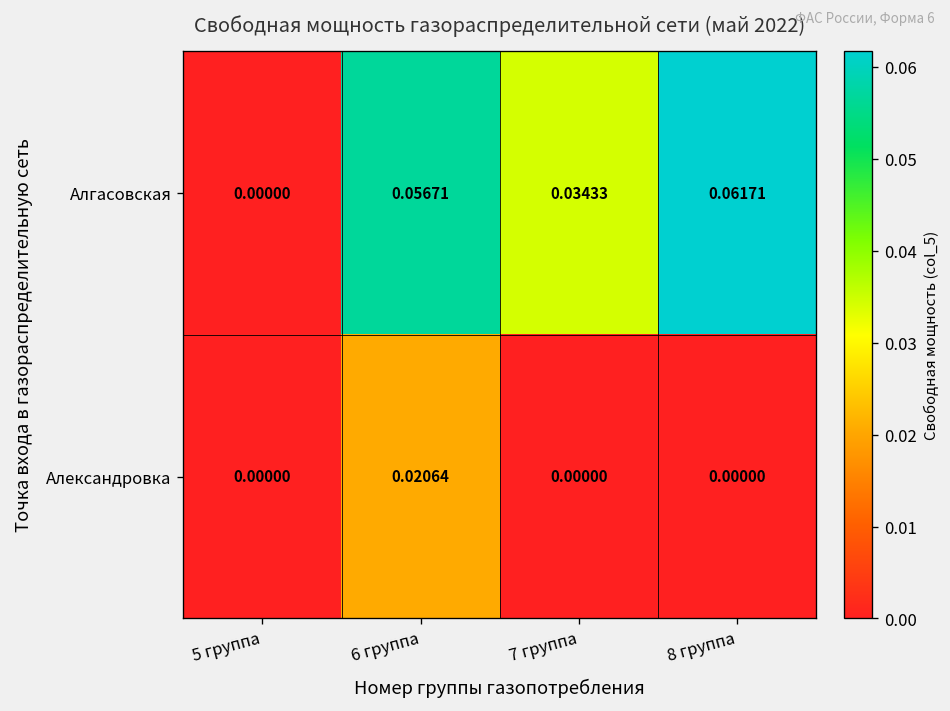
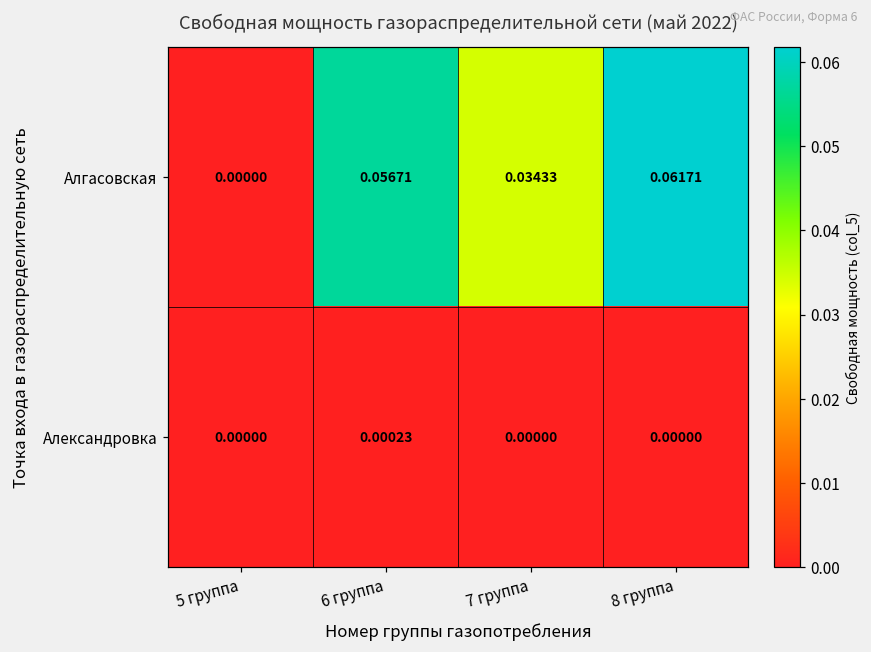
Александровка, 6 группа: 0.02064 -> 0.00023
